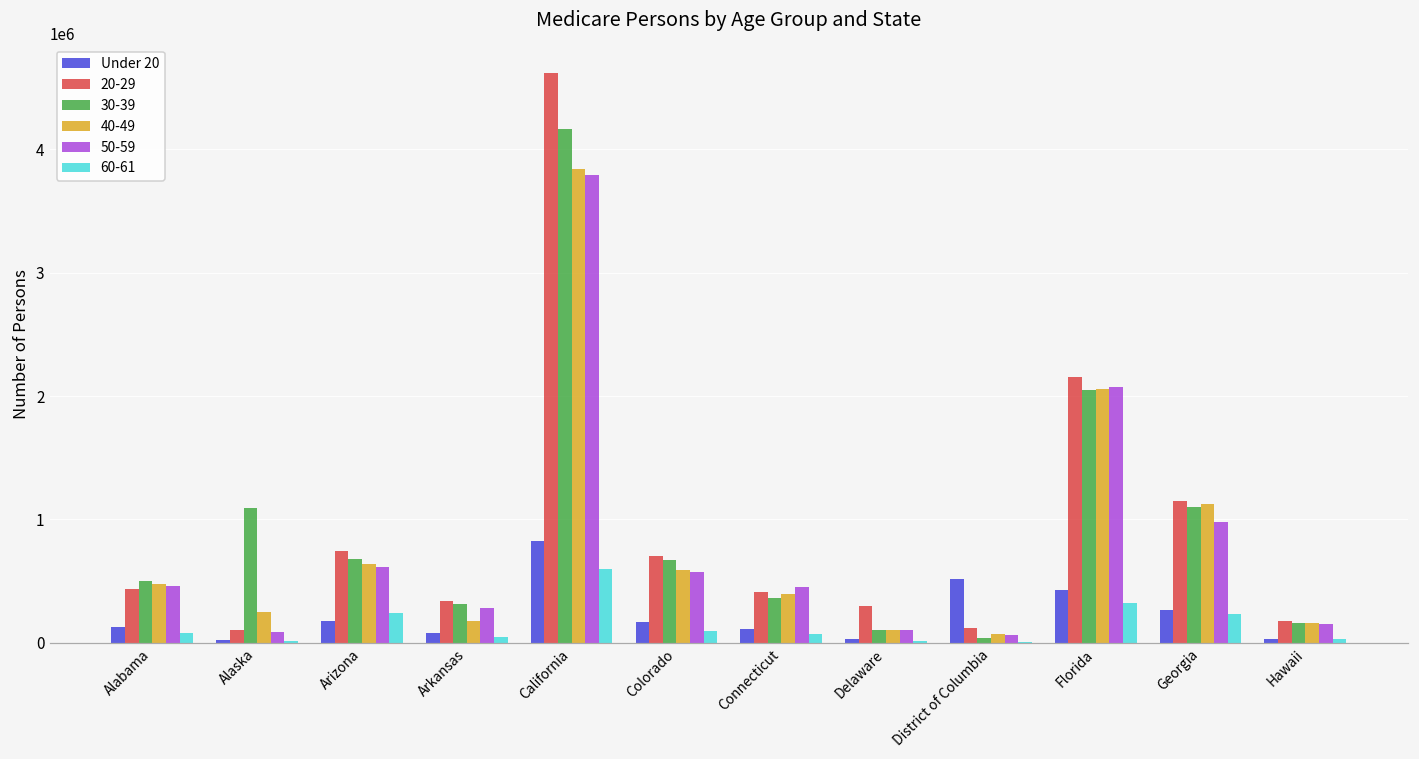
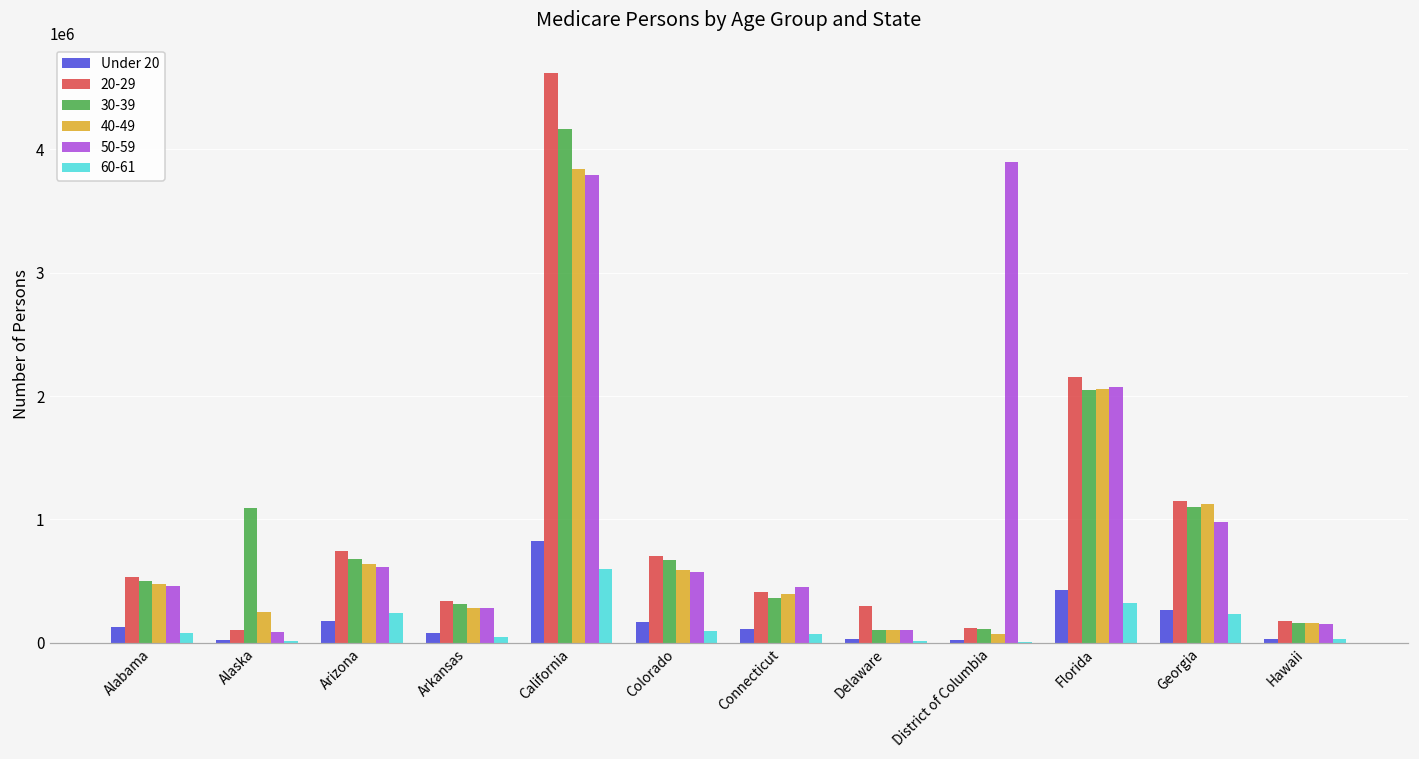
20-29, Alabama: 440000 -> 530000
40-49, Arkansas: 170000 -> 280000
Under 20, District of Columbia: 520000 -> 20000
30-39, District of Columbia: 40000 -> 110000
50-59, District of Columbia: 60000 -> 3900000
